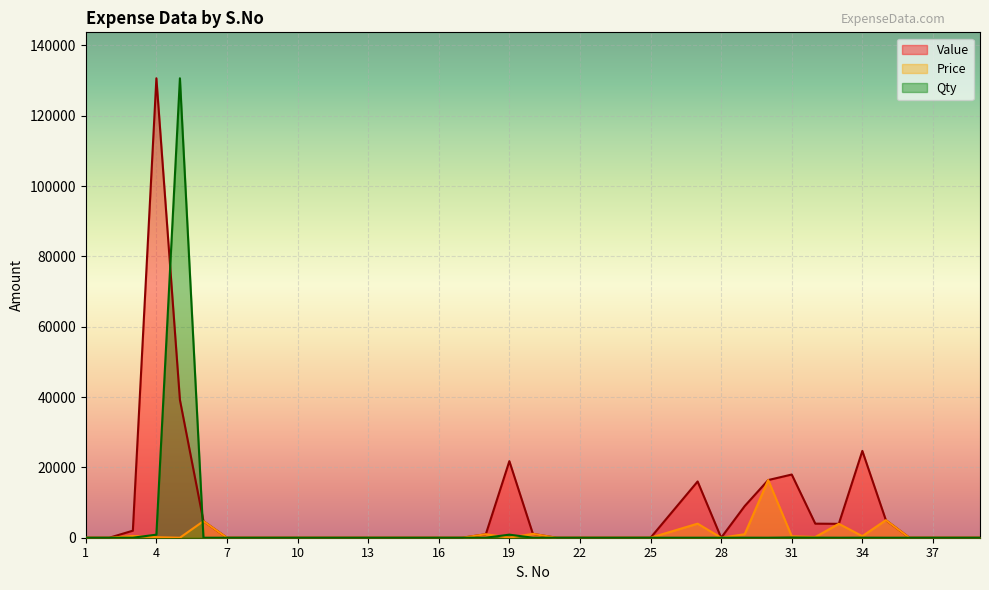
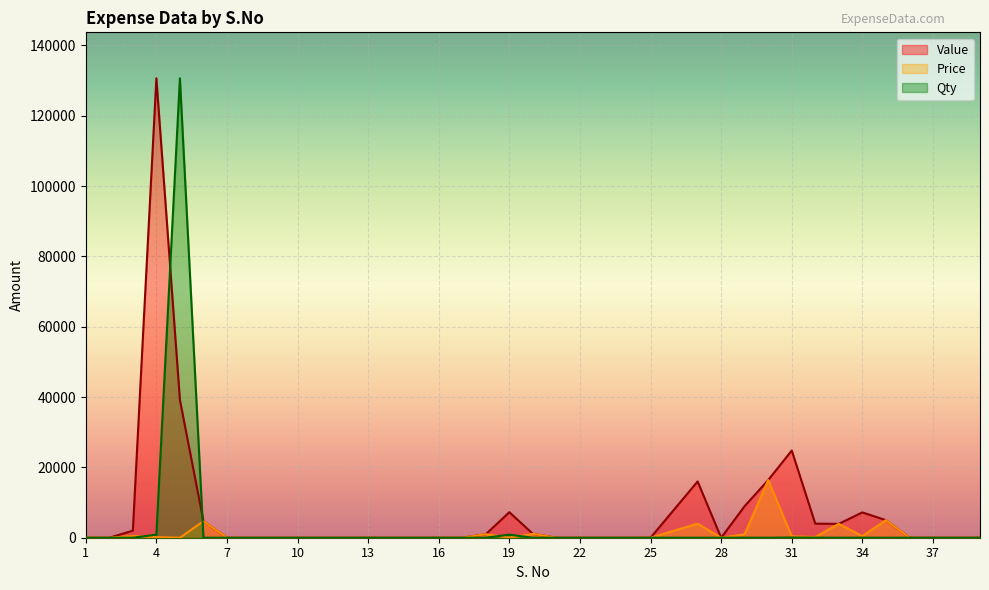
Value, 19: 22000 -> 7000
Value, 31: 18000 -> 25000
Value, 34: 25000 -> 7000
